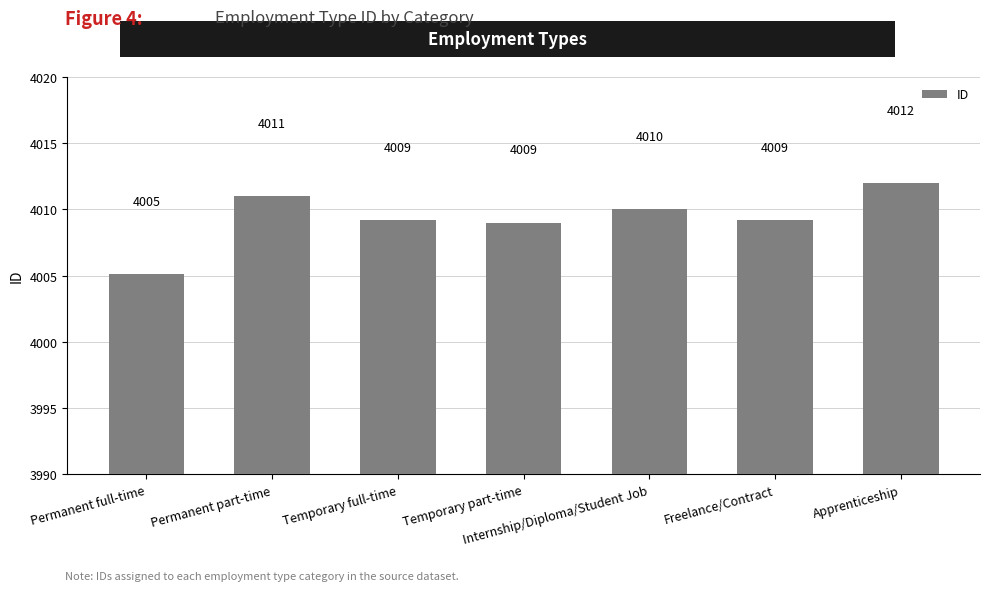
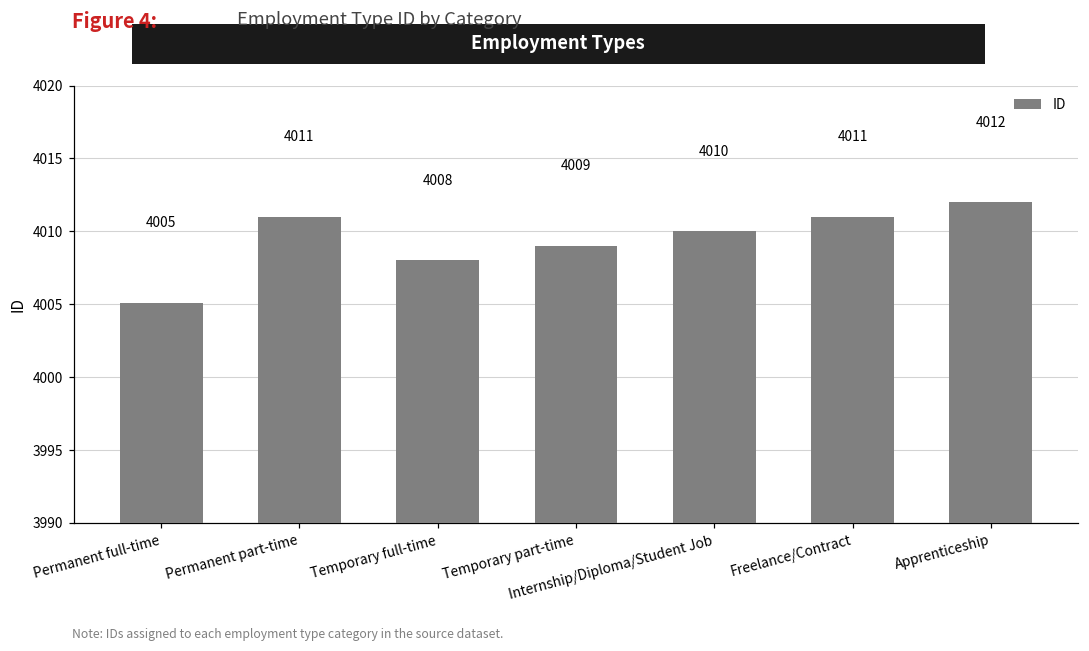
Temporary full-time: 4009 -> 4008
Freelance/Contract: 4009 -> 4011
